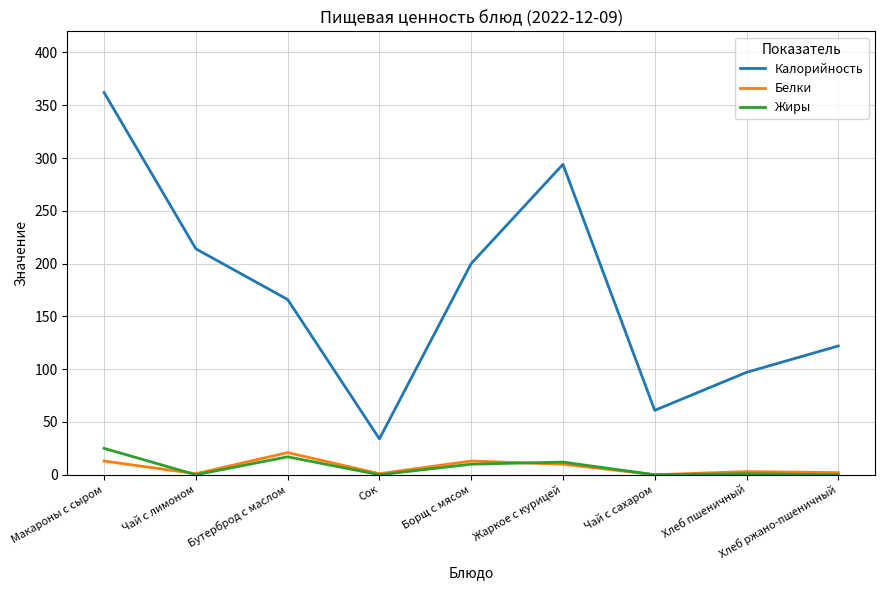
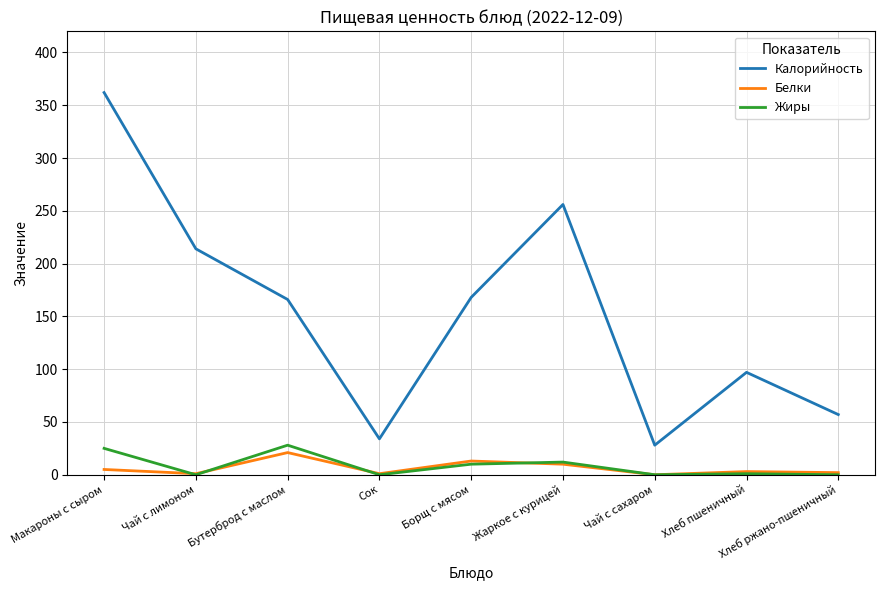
Белки, Макароны с сыром: 13 -> 5
Жиры, Бутерброд с маслом: 17 -> 28
Калорийность, Борщ с мясом: 200 -> 168
Калорийность, Жаркое с курицей: 294 -> 256
Калорийность, Чай с сахаром: 61 -> 28
Калорийность, Хлеб ржано-пшеничный: 122 -> 57
